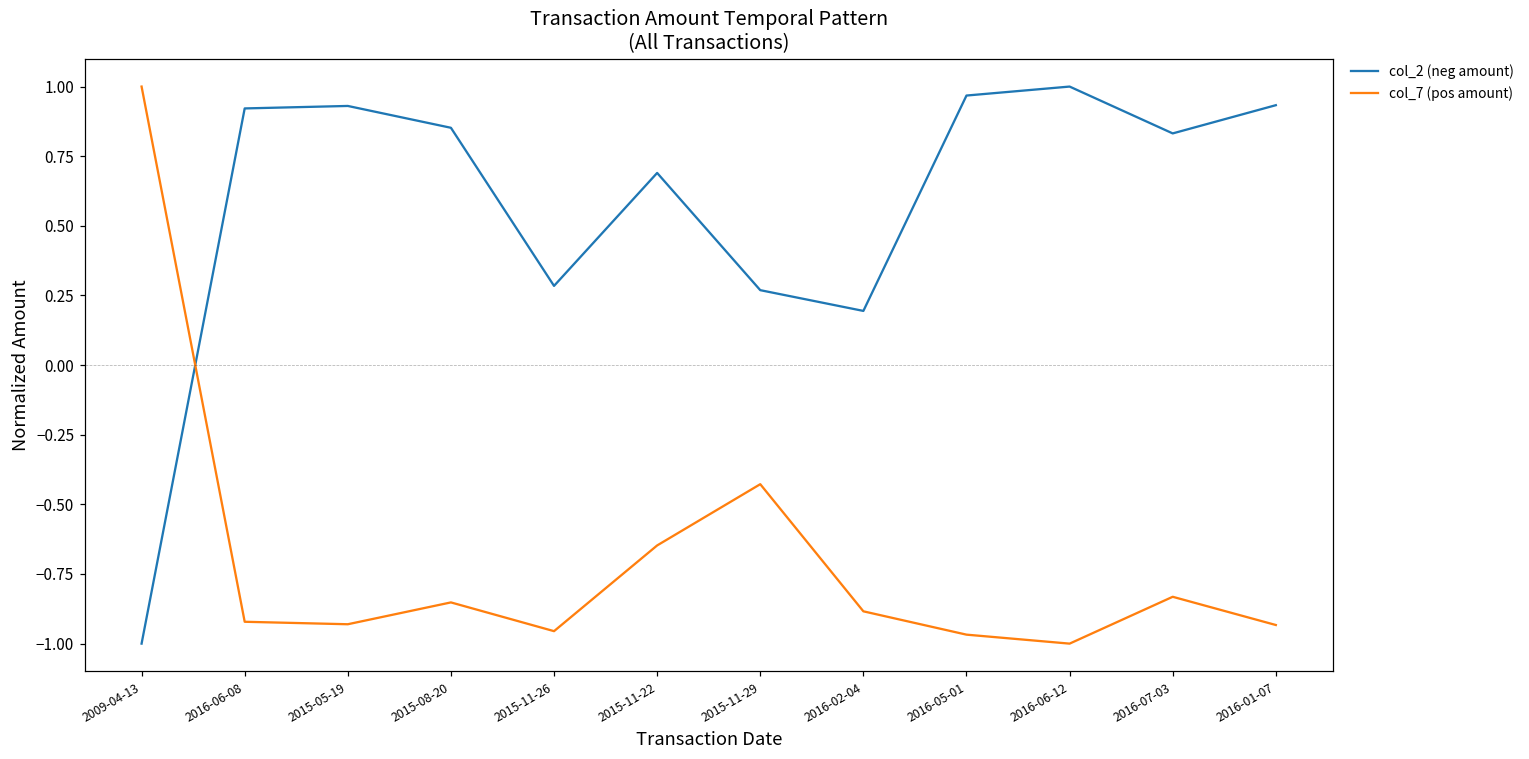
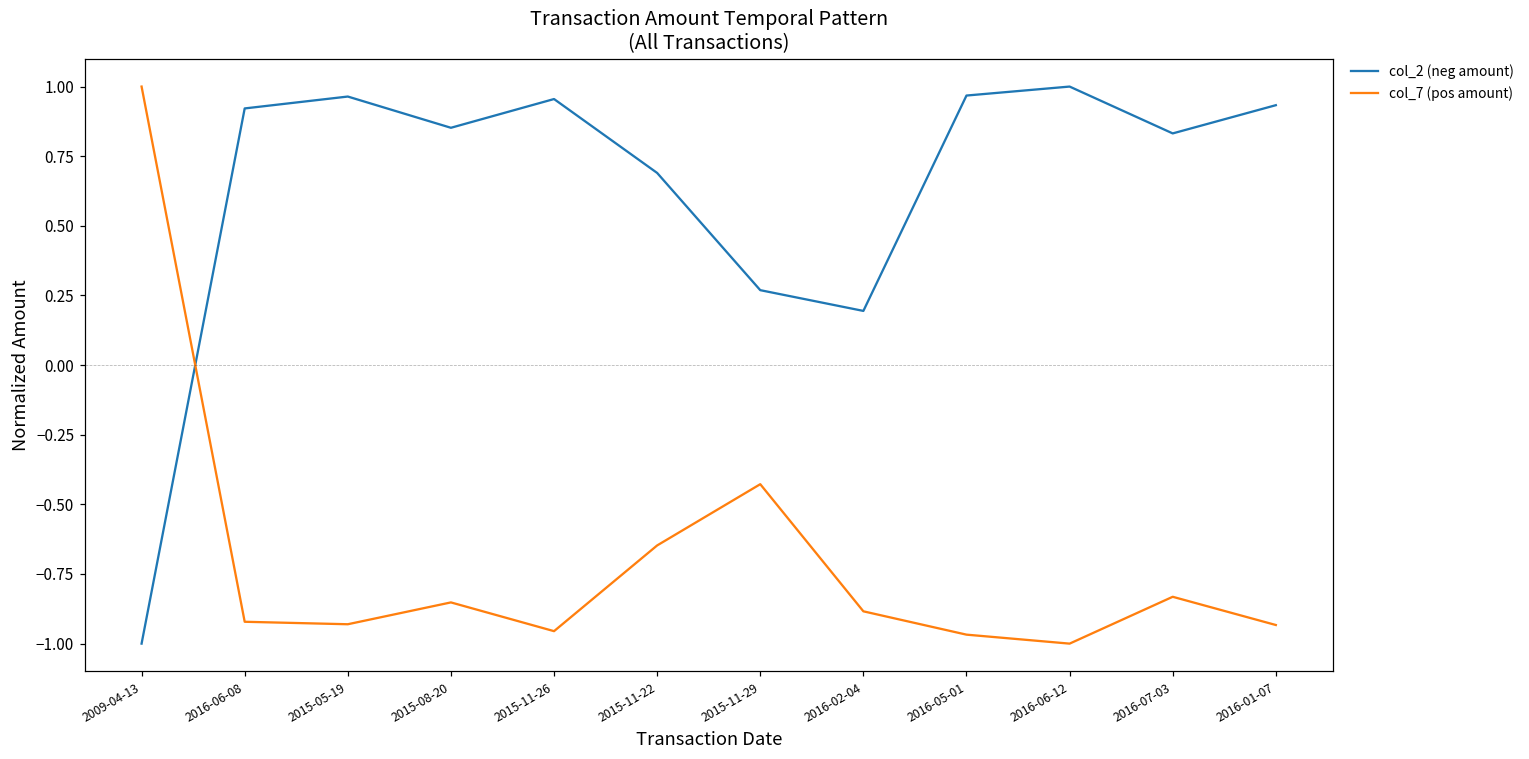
col_2 (neg amount), 2015-05-19: 0.93 -> 0.96
col_2 (neg amount), 2015-11-26: 0.28 -> 0.96
